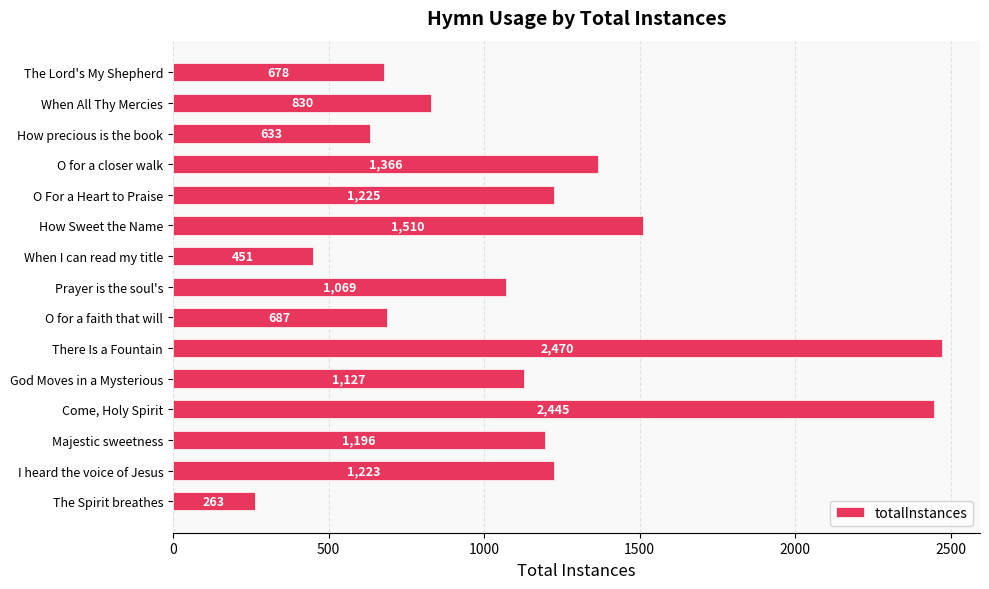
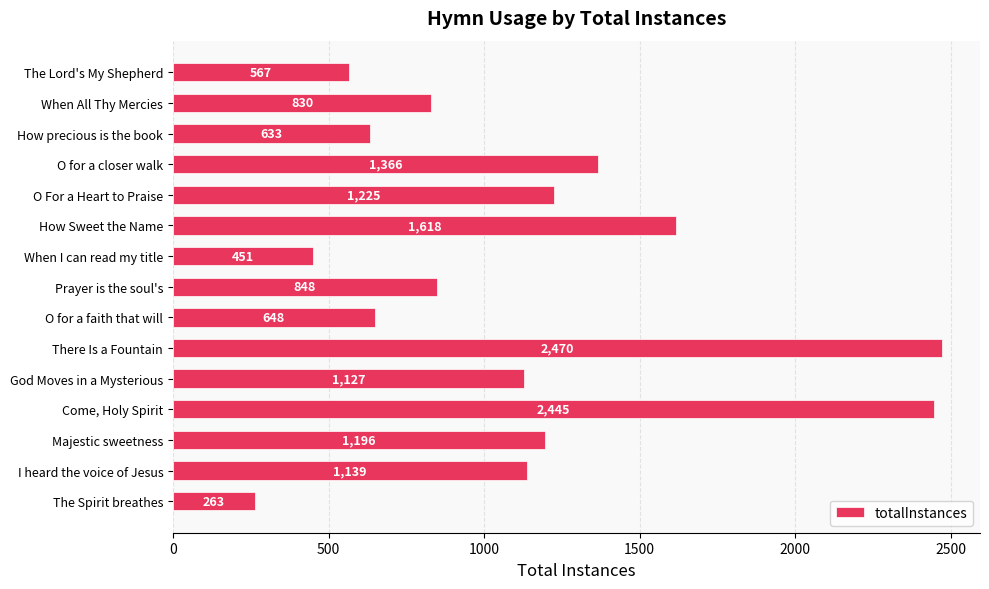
The Lord's My Shepherd: 678 -> 567
How Sweet the Name: 1,510 -> 1,618
Prayer is the soul's: 1,069 -> 848
O for a faith that will: 687 -> 648
I heard the voice of Jesus: 1,223 -> 1,139
